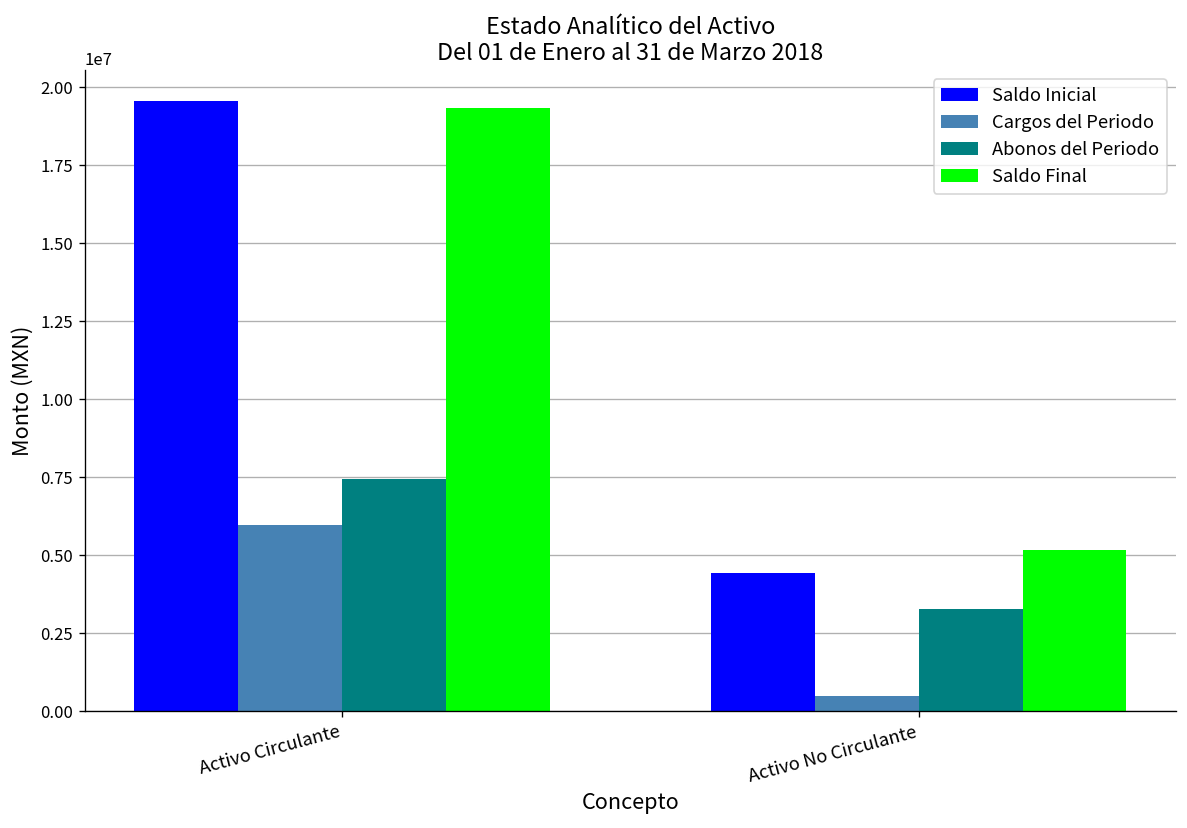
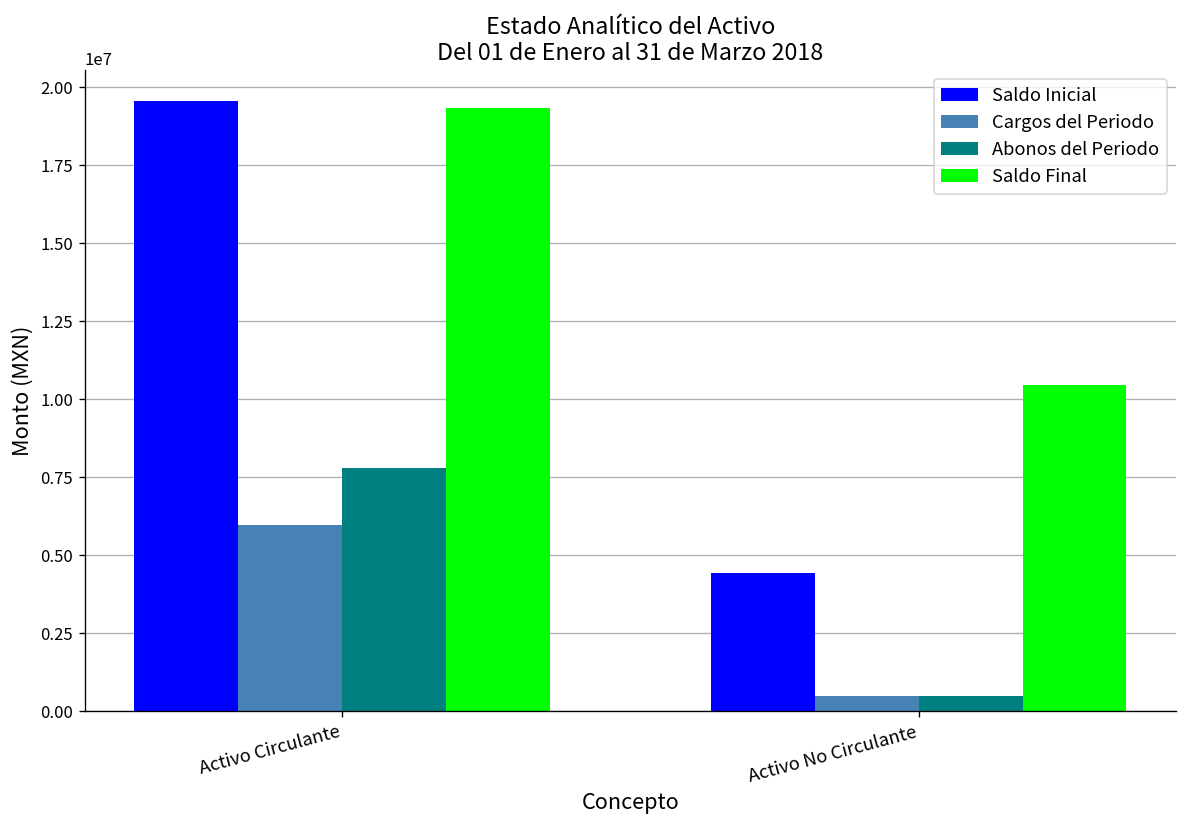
Abonos del Periodo, Activo Circulante: 7500000 -> 7800000
Abonos del Periodo, Activo No Circulante: 3300000 -> 500000
Saldo Final, Activo No Circulante: 5200000 -> 10400000
